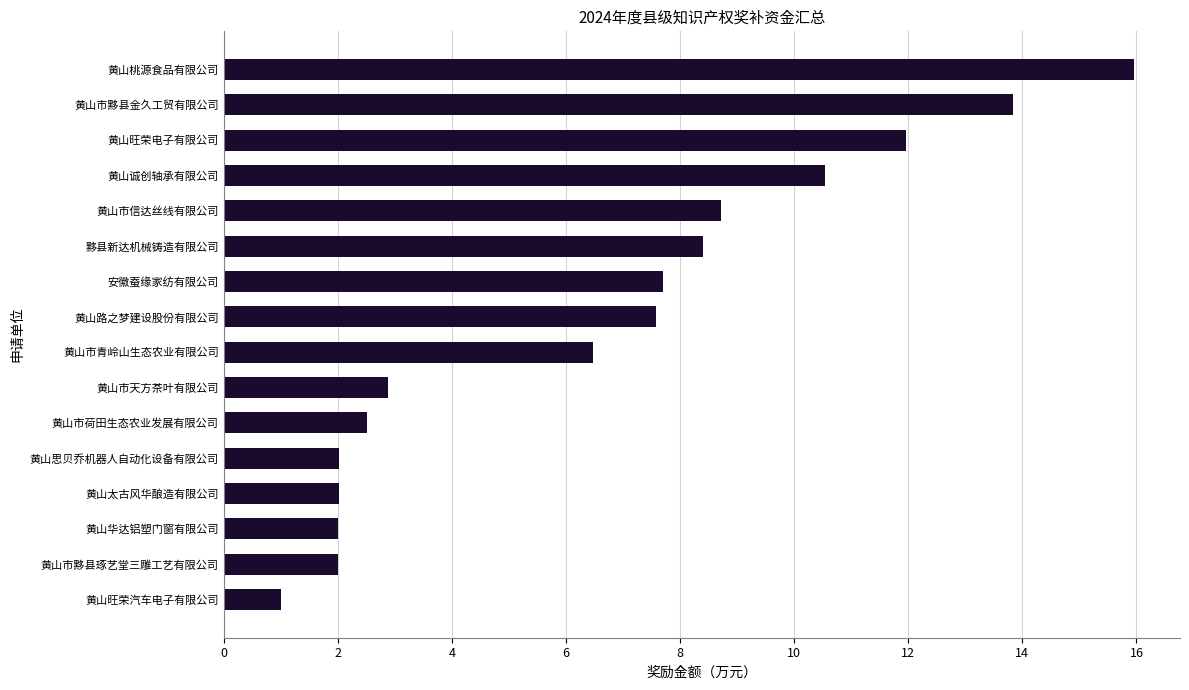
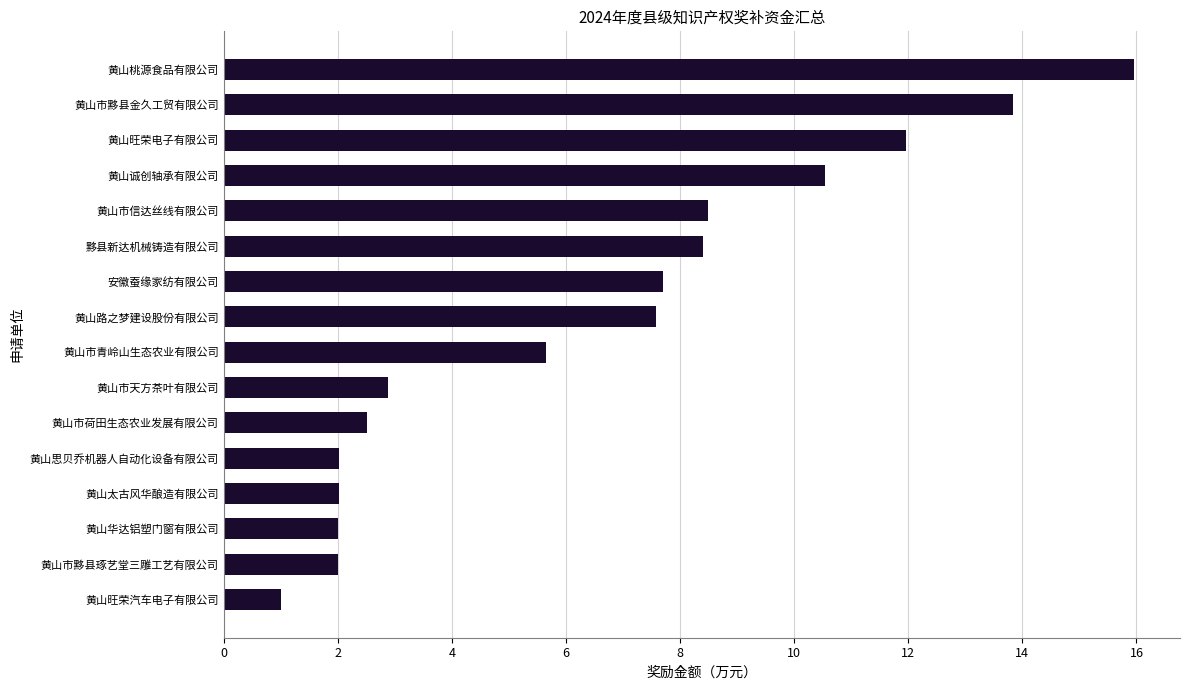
黄山市信达丝线有限公司: 8.7 -> 8.5
黄山市青岭山生态农业有限公司: 6.5 -> 5.6
